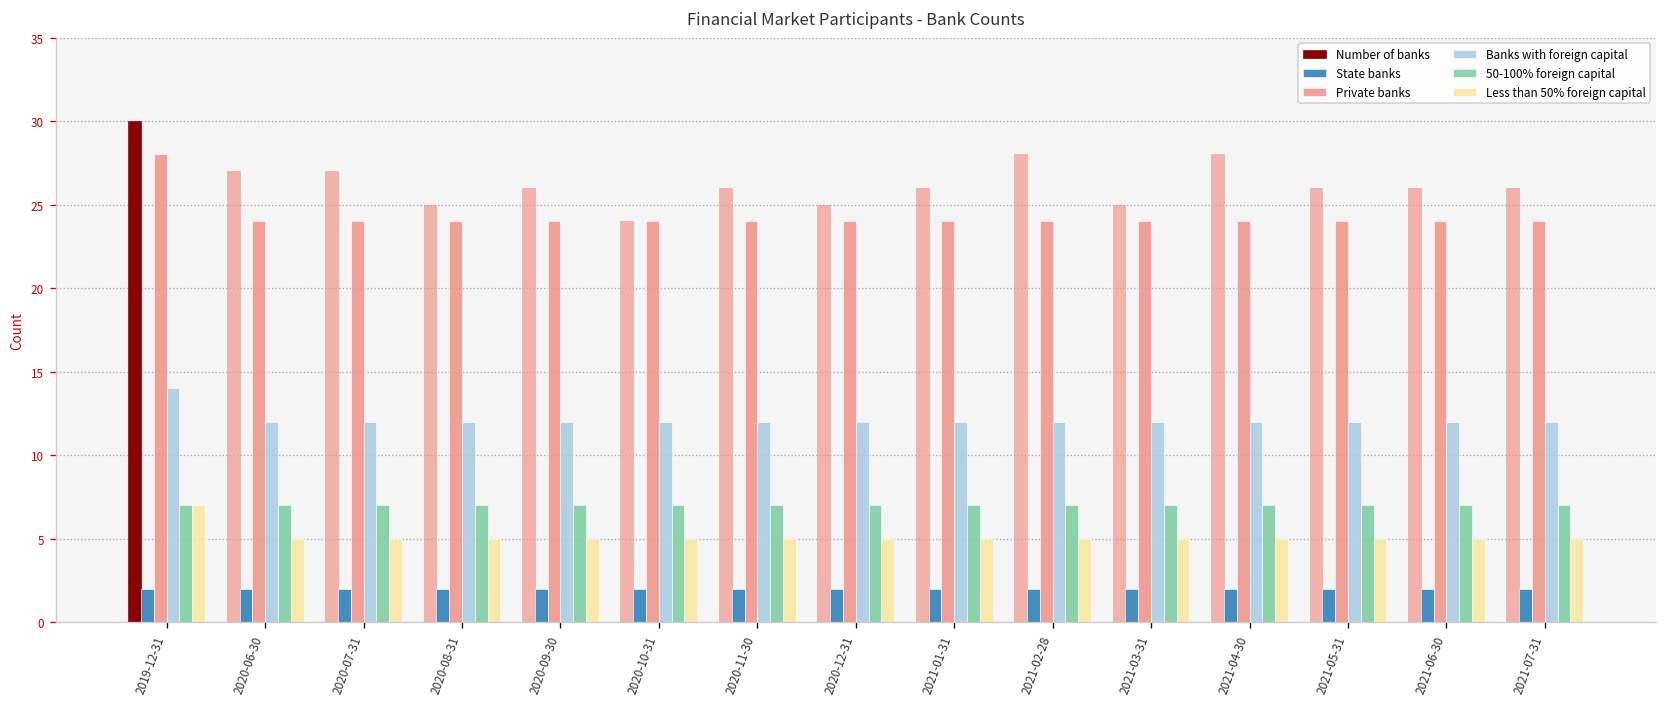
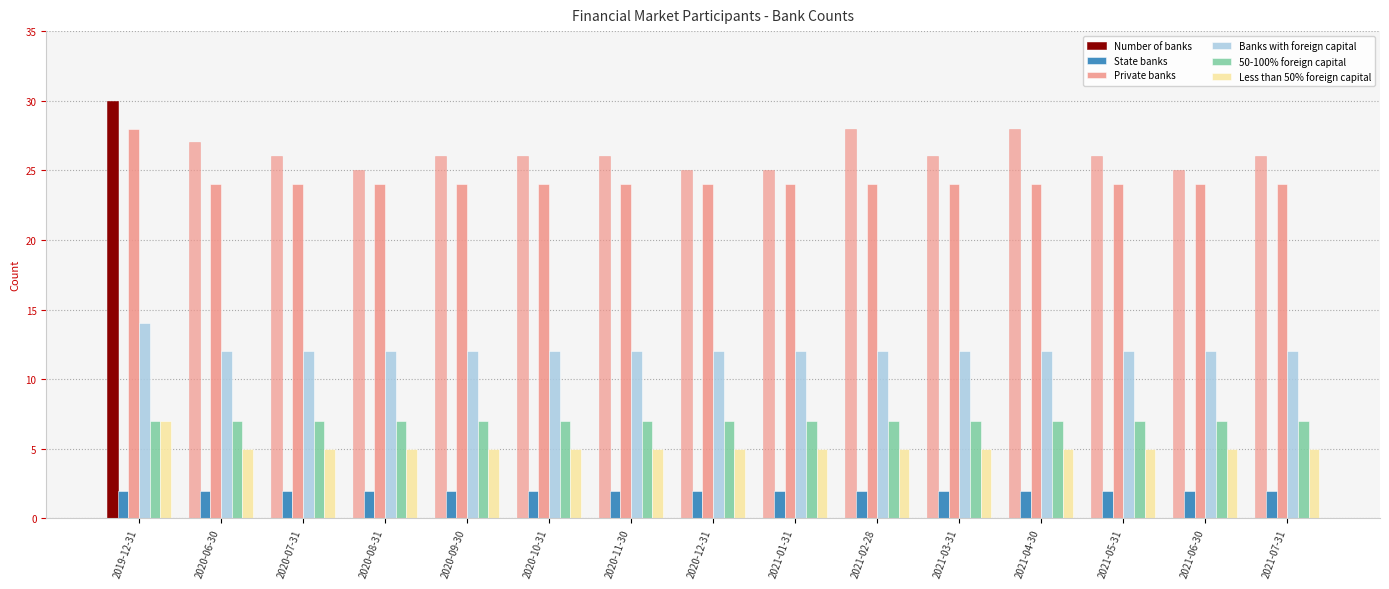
Number of banks, 2020-07-31: 27 -> 26
Number of banks, 2020-10-31: 24 -> 26
Number of banks, 2021-01-31: 26 -> 25
Number of banks, 2021-03-31: 25 -> 26
Number of banks, 2021-06-30: 26 -> 25
